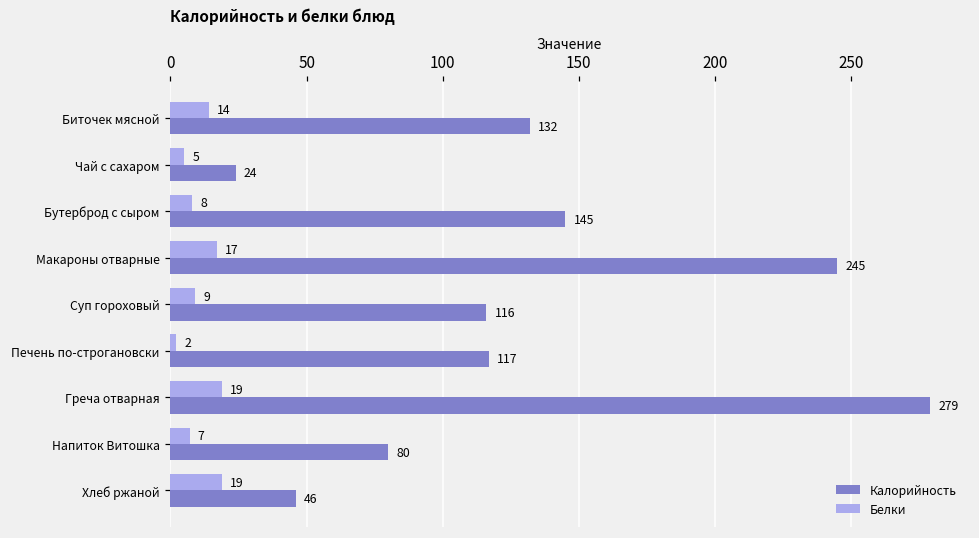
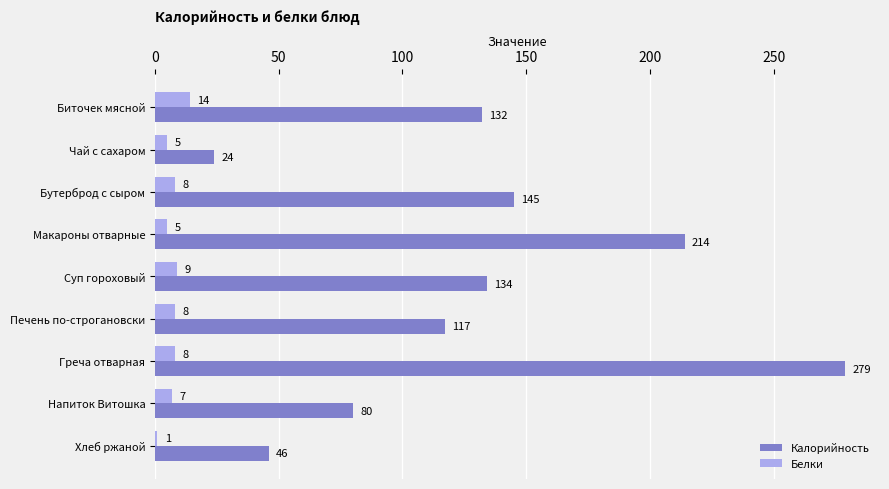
Белки, Макароны отварные: 17 -> 5
Калорийность, Макароны отварные: 245 -> 214
Калорийность, Суп гороховый: 116 -> 134
Белки, Печень по-строгановски: 2 -> 8
Белки, Греча отварная: 19 -> 8
Белки, Хлеб ржаной: 19 -> 1
